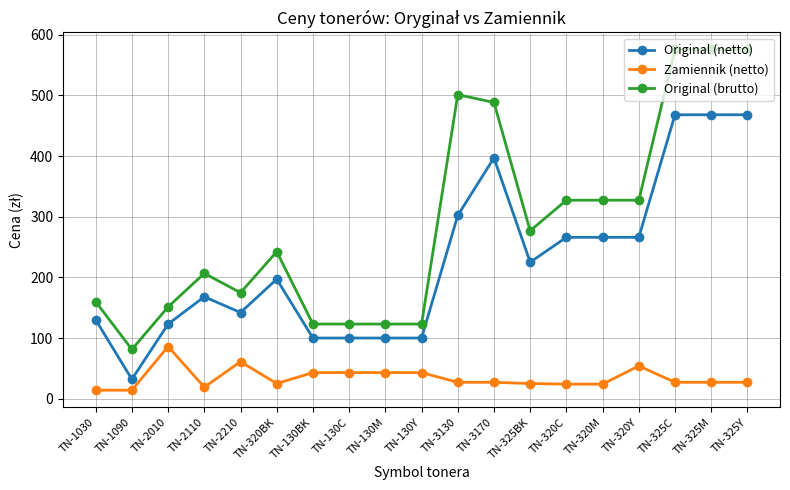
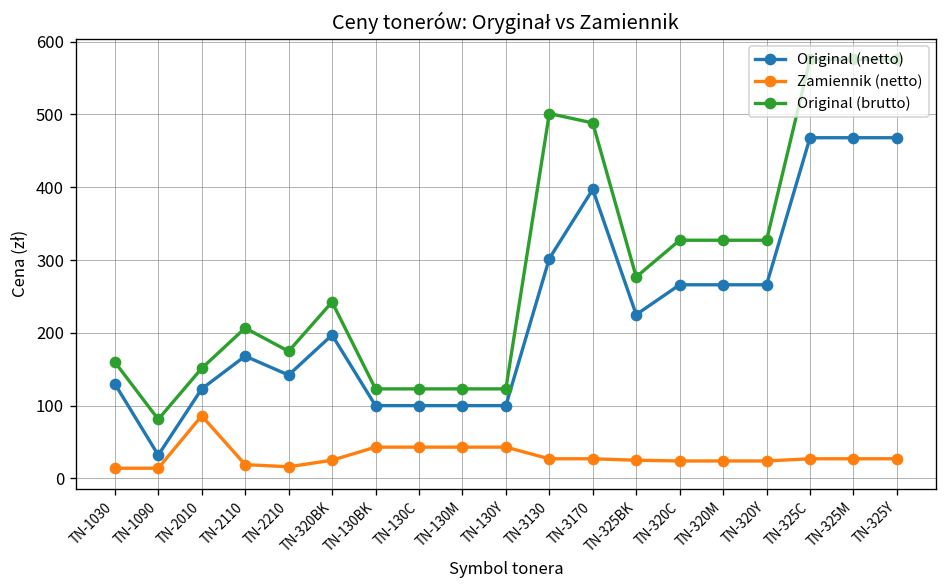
Zamiennik (netto), TN-2210: 60 -> 20
Zamiennik (netto), TN-320Y: 50 -> 20
